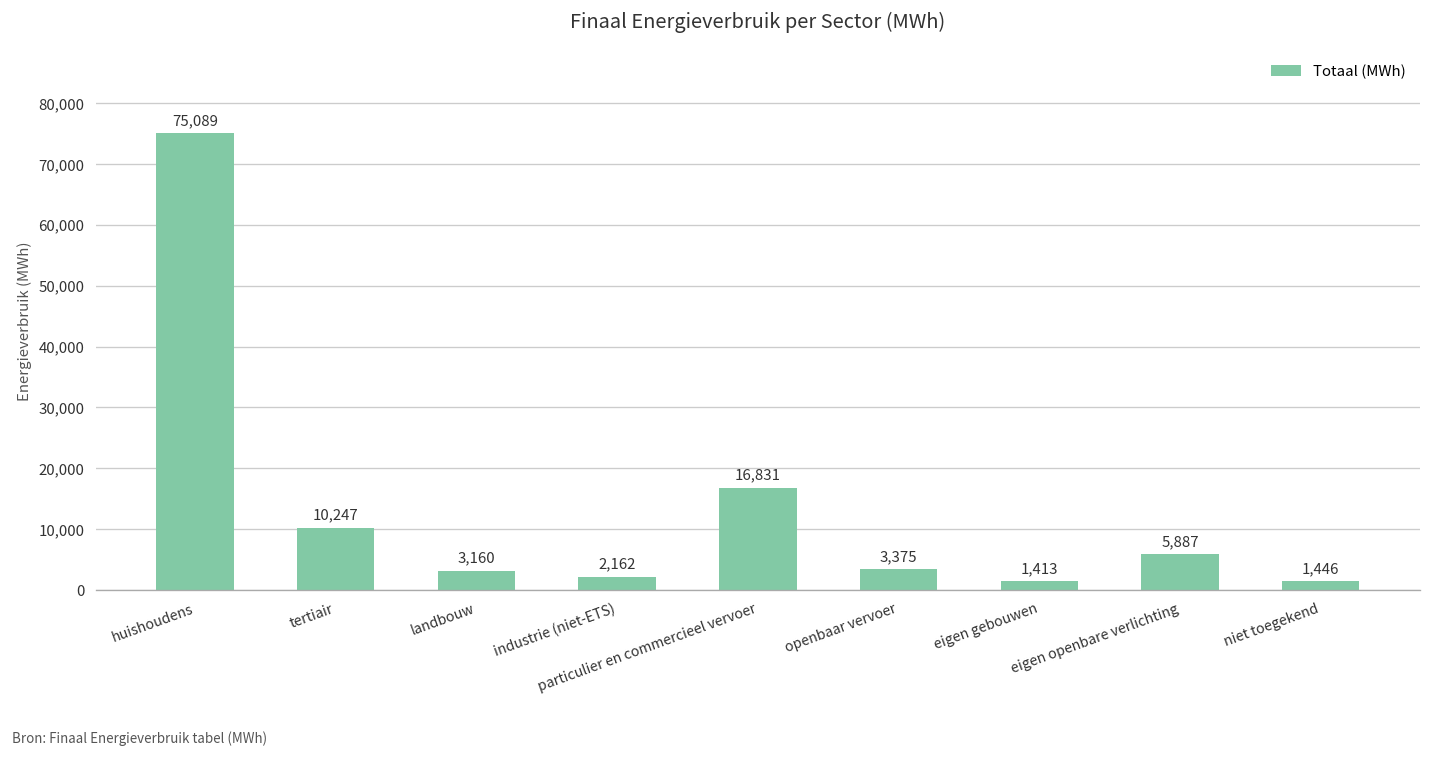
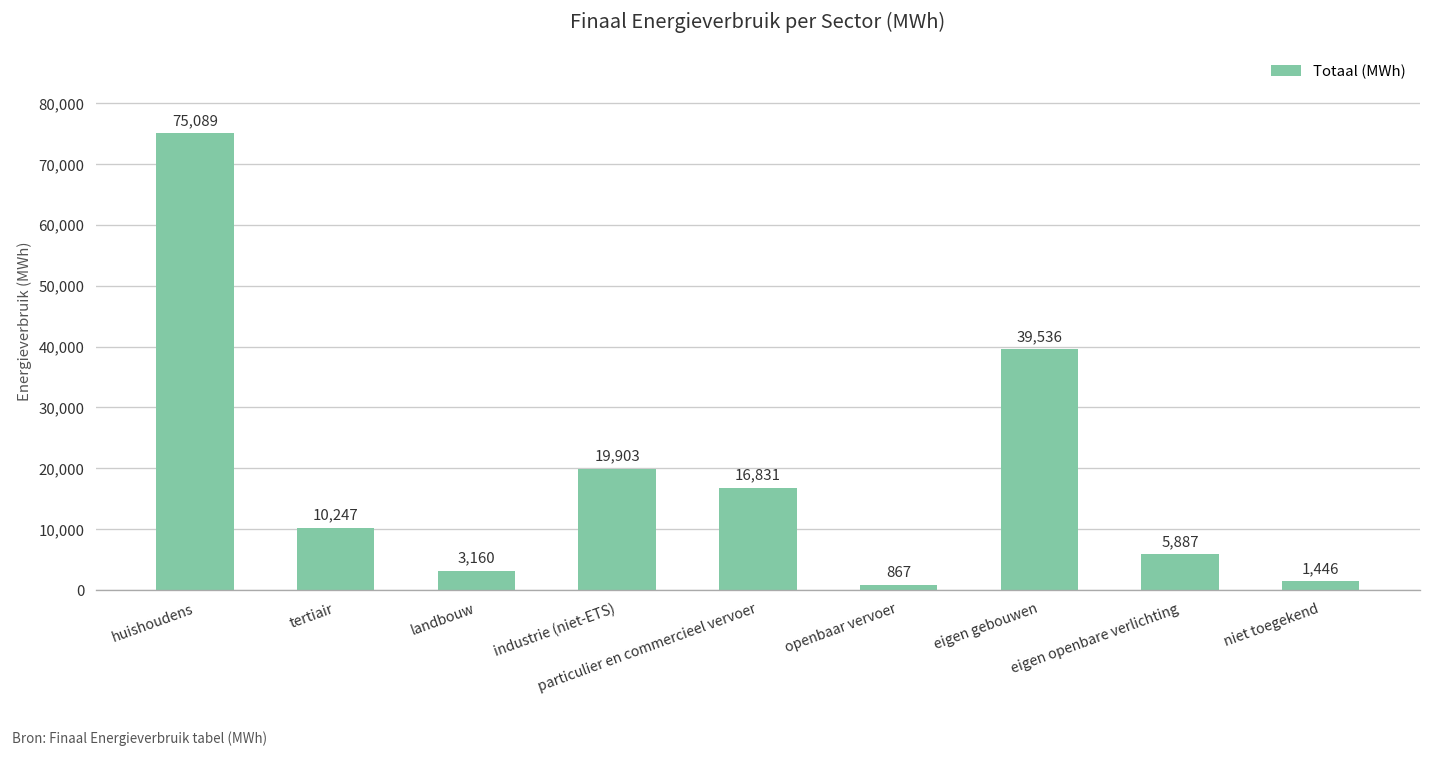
industrie (niet-ETS): 2,162 -> 19,903
openbaar vervoer: 3,375 -> 867
eigen gebouwen: 1,413 -> 39,536
